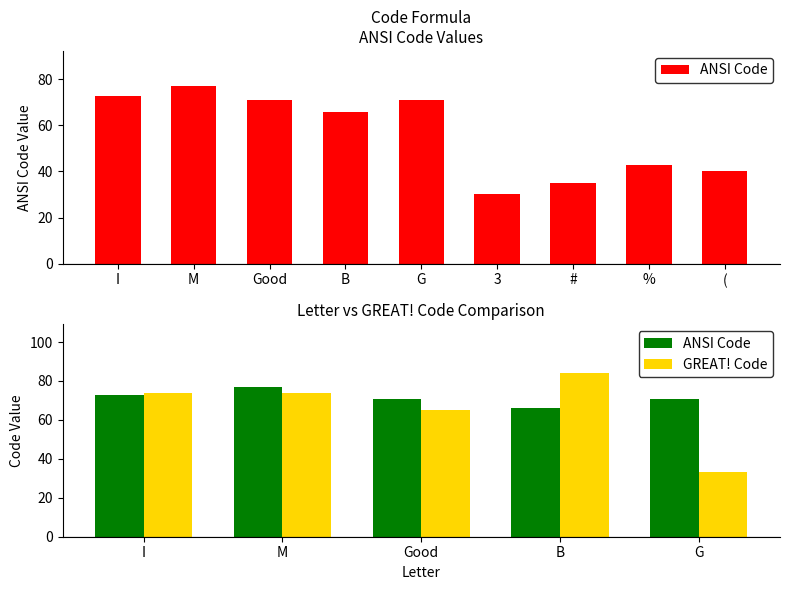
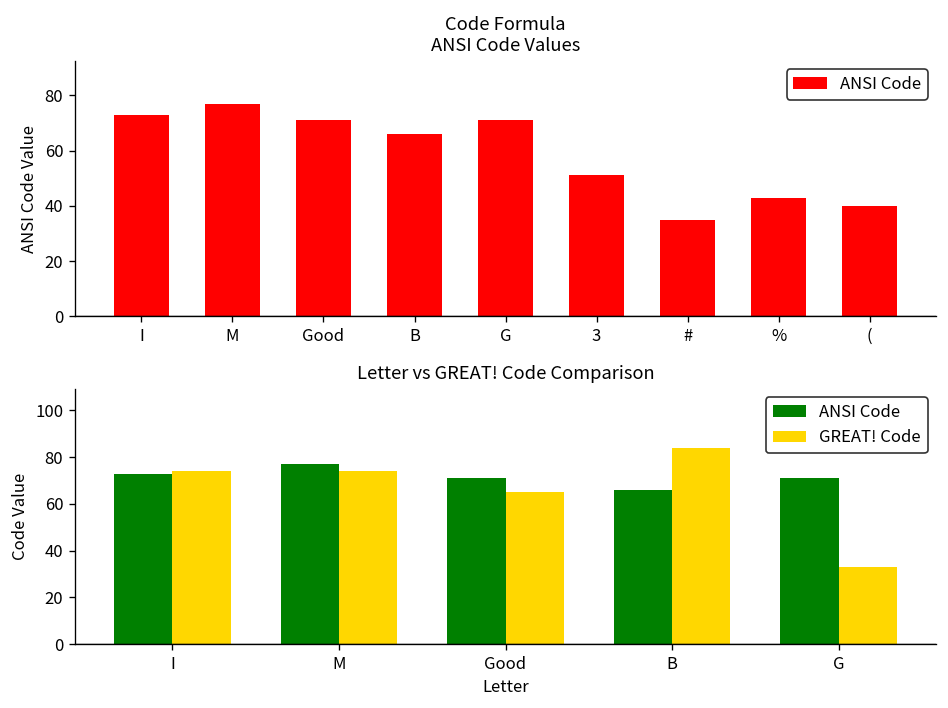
Code Formula ANSI Code Values, 3: 30 -> 51
